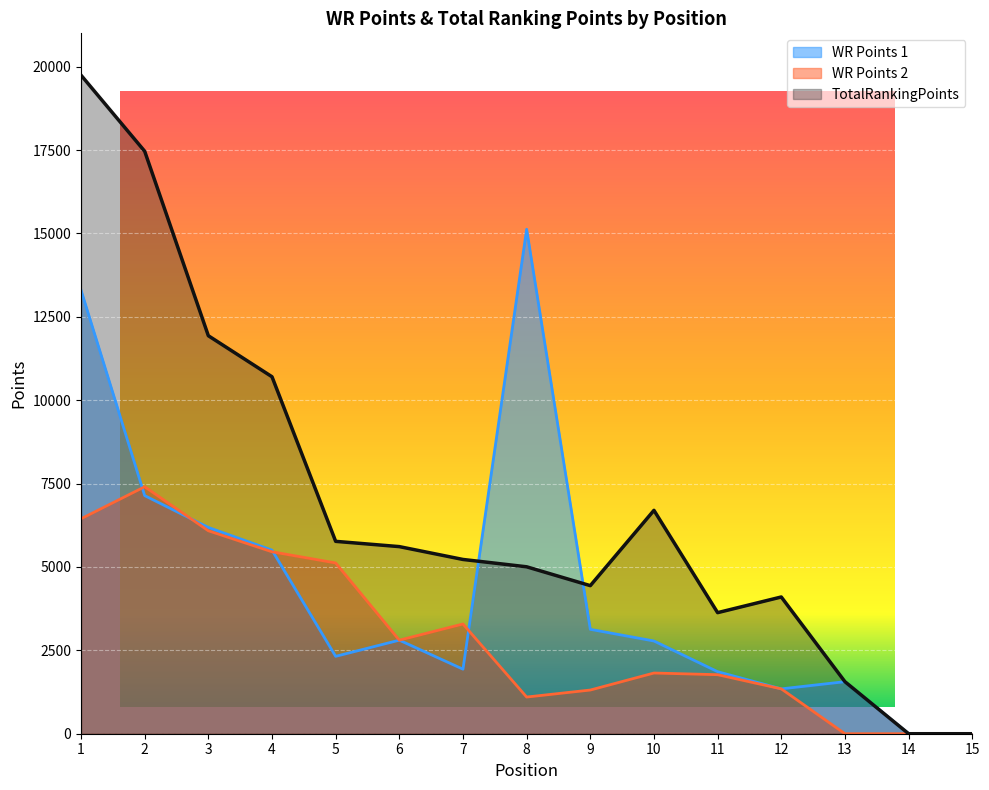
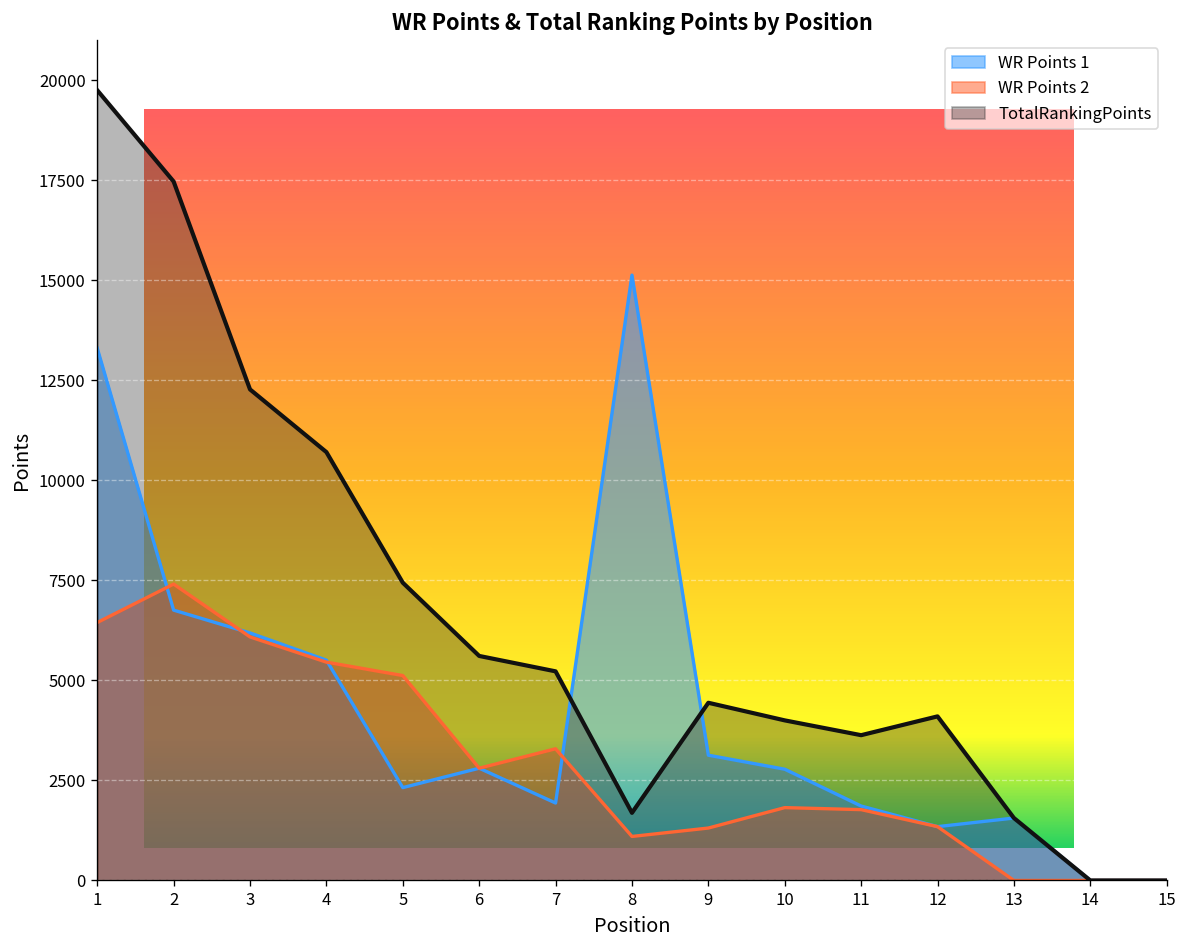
WR Points 1, 2: 7100 -> 6800
TotalRankingPoints, 3: 11900 -> 12300
TotalRankingPoints, 5: 5800 -> 7400
TotalRankingPoints, 8: 5000 -> 1700
TotalRankingPoints, 10: 6700 -> 4000
